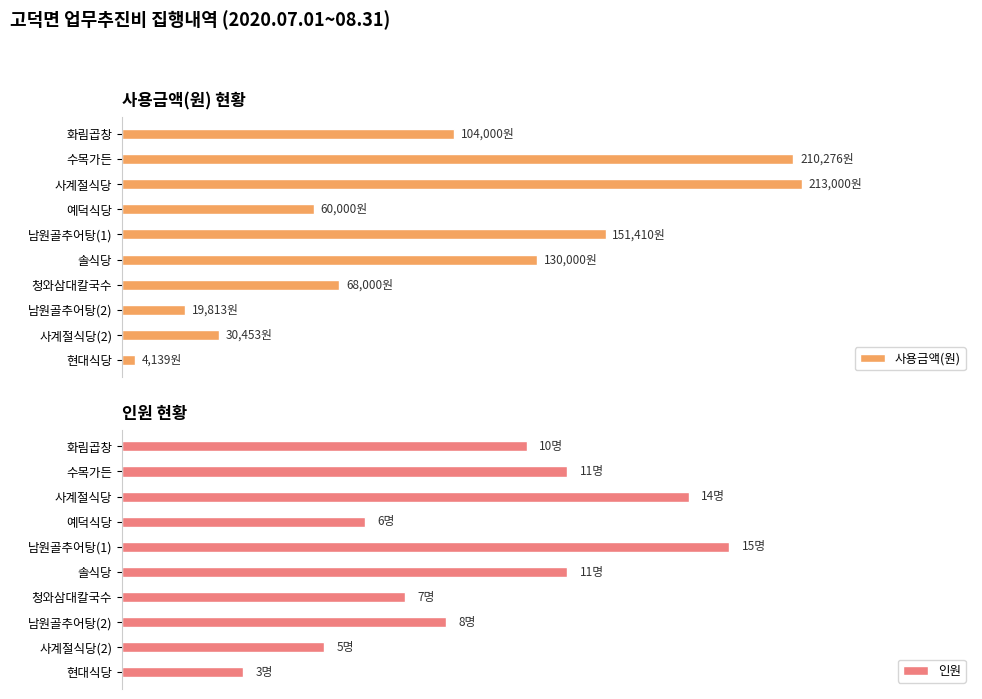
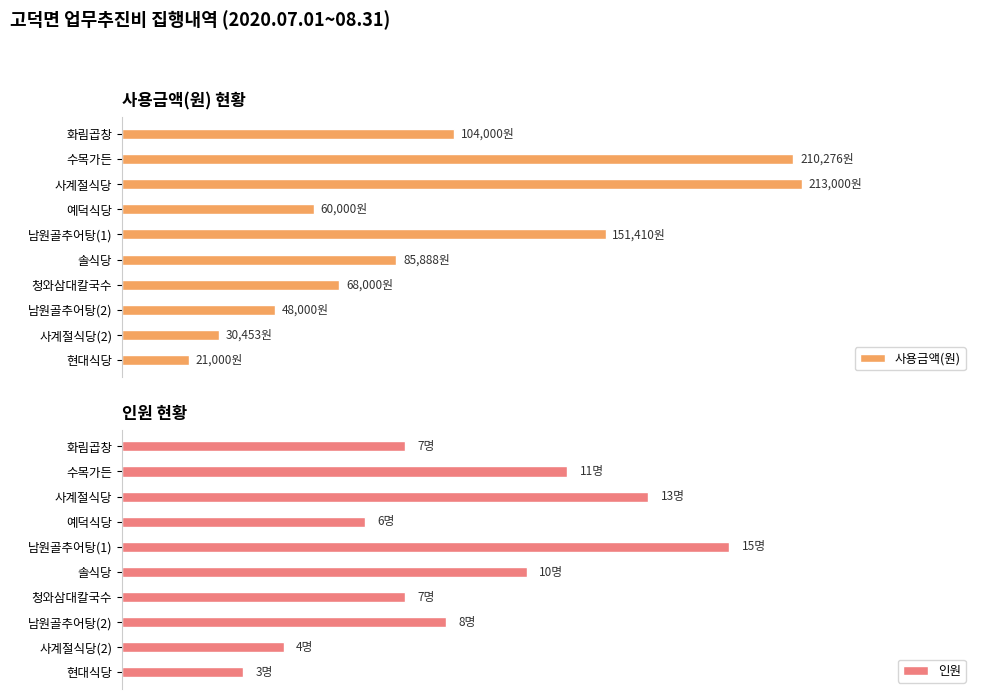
사용금액(원) 현황, 솔식당: 130,000원 -> 85,888원
사용금액(원) 현황, 남원골추어탕(2): 19,813원 -> 48,000원
사용금액(원) 현황, 현대식당: 4,139원 -> 21,000원
인원 현황, 화림곱창: 10명 -> 7명
인원 현황, 사계절식당: 14명 -> 13명
인원 현황, 솔식당: 11명 -> 10명
인원 현황, 사계절식당(2): 5명 -> 4명
